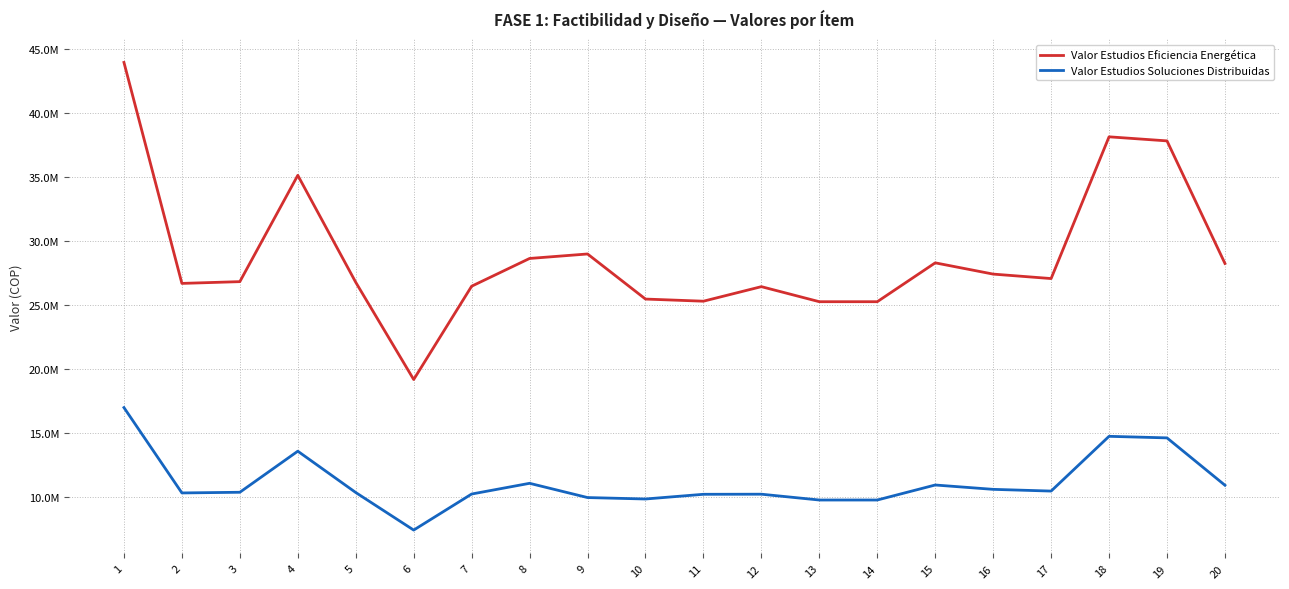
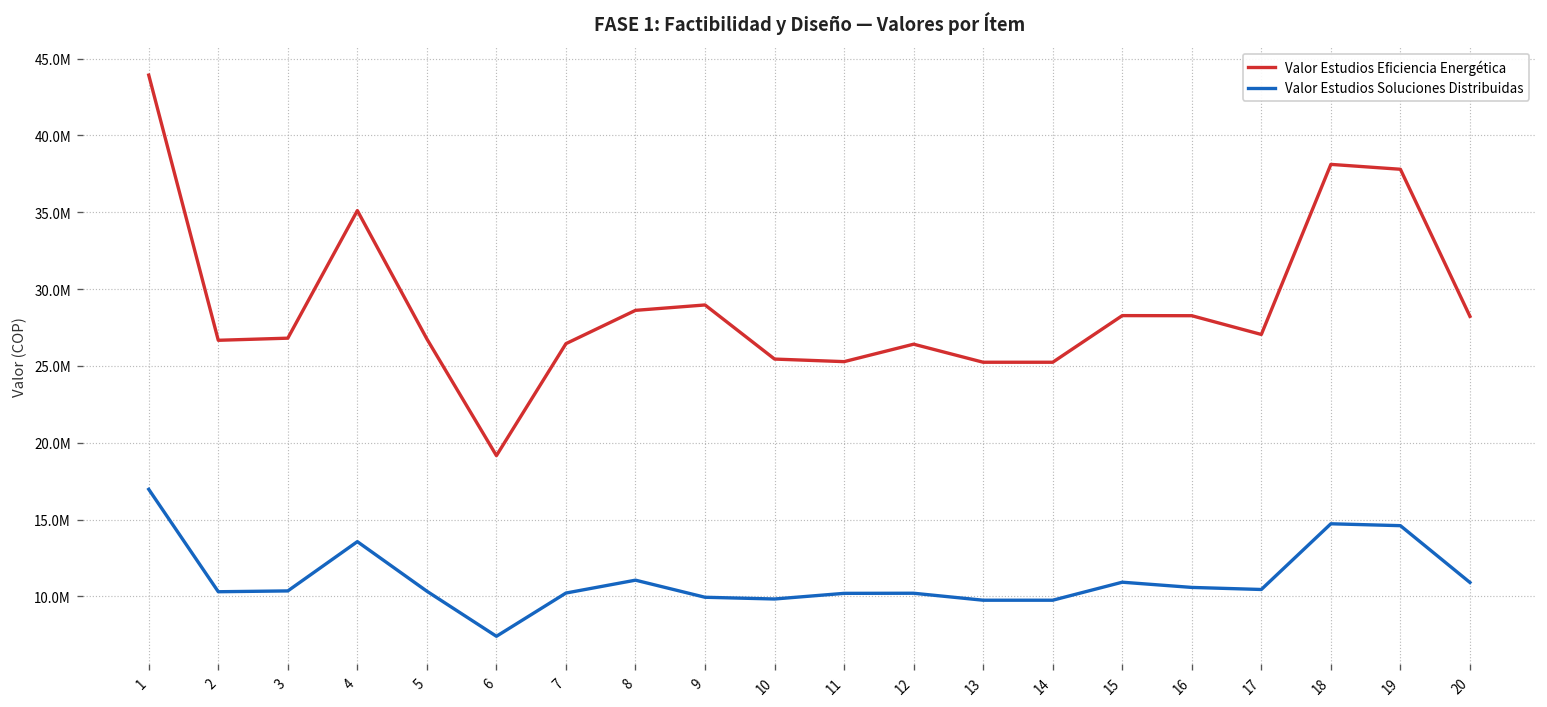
Valor Estudios Eficiencia Energética, 16: 27400000 -> 28300000
